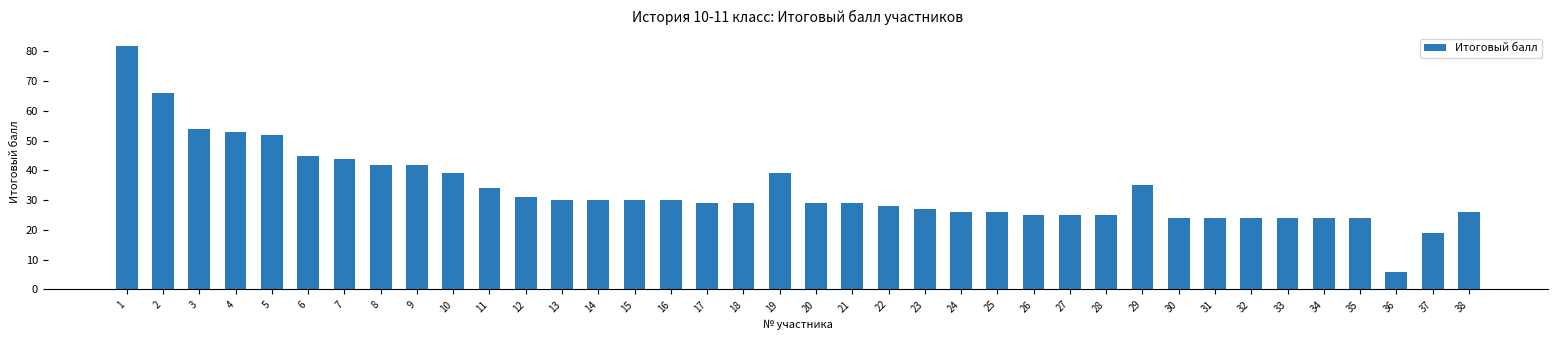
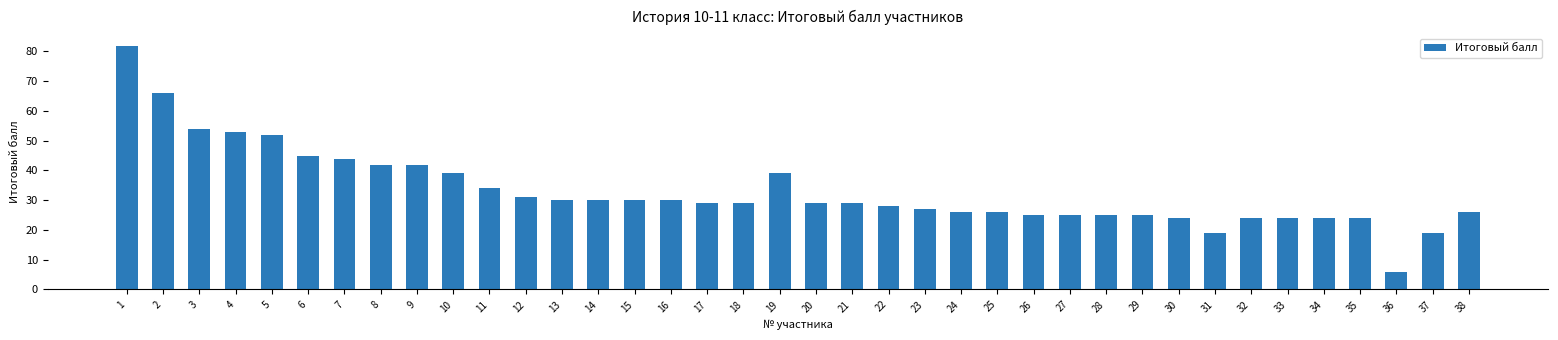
29: 35 -> 25
31: 24 -> 19
